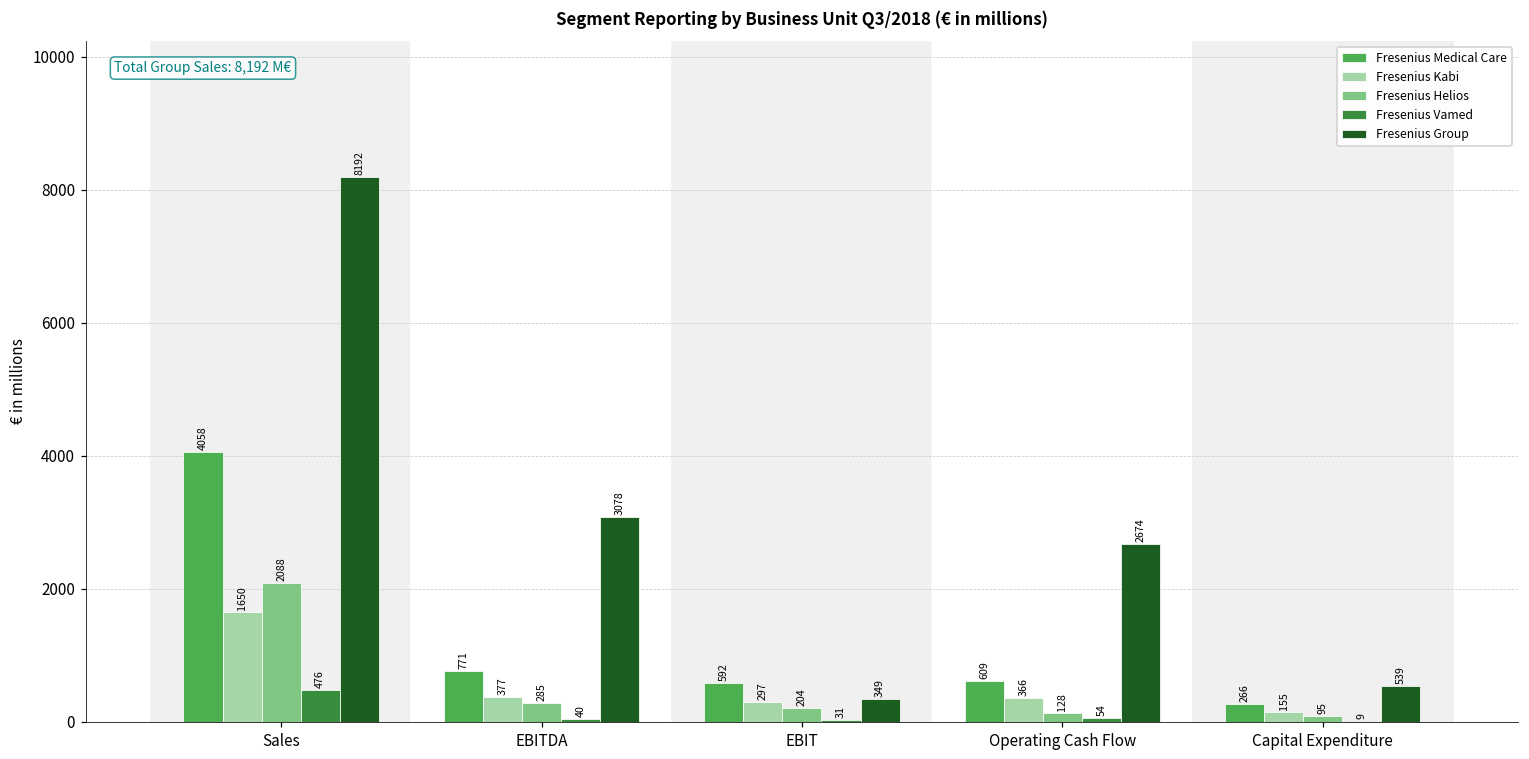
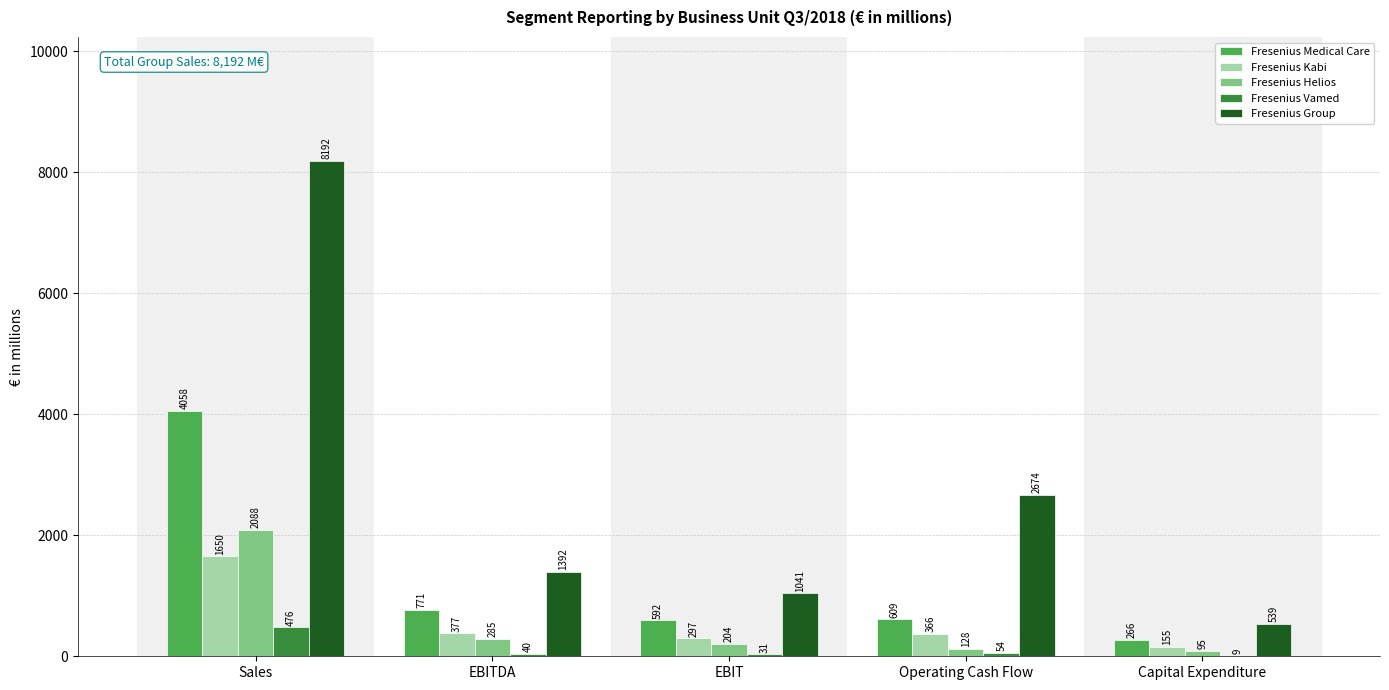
Fresenius Group, EBITDA: 3078 -> 1392
Fresenius Group, EBIT: 349 -> 1041
